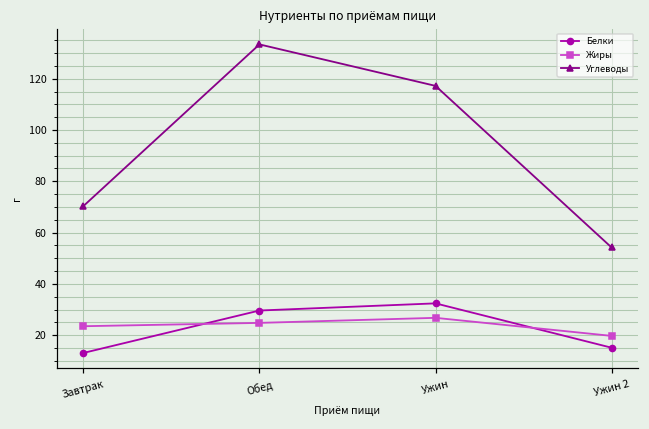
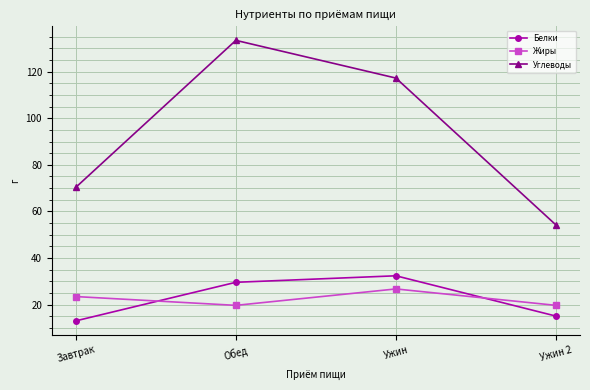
Жиры, Обед: 25 -> 20
